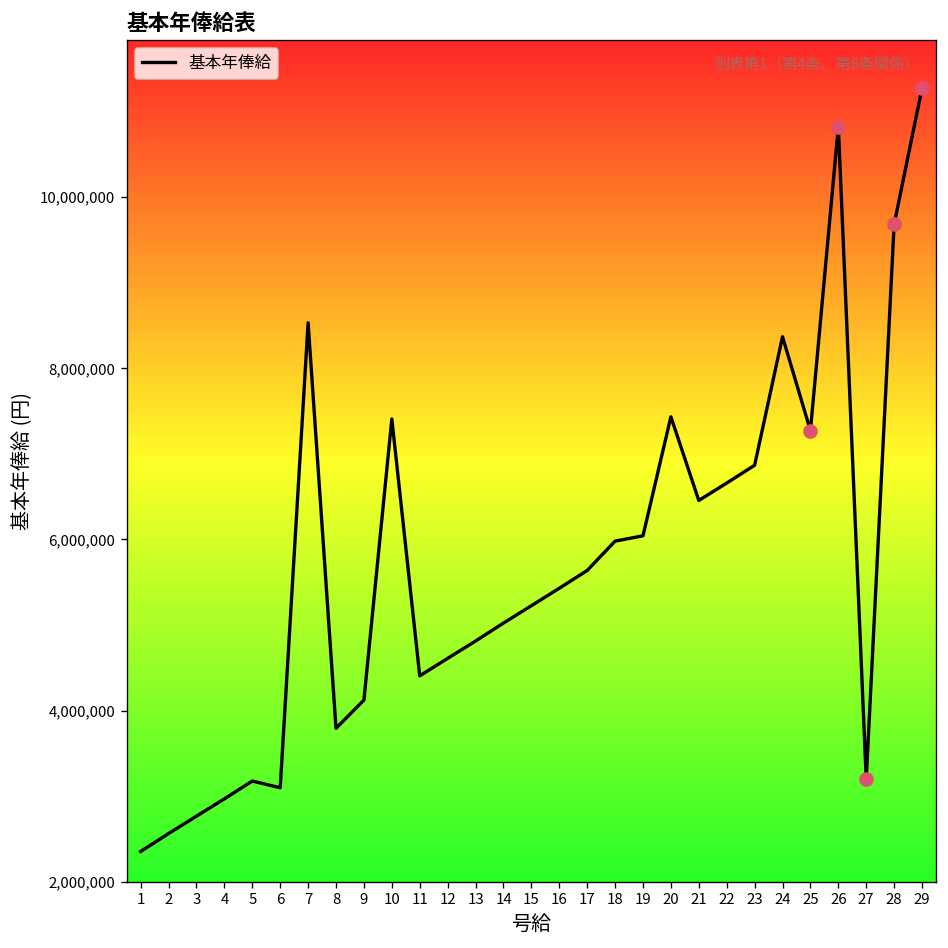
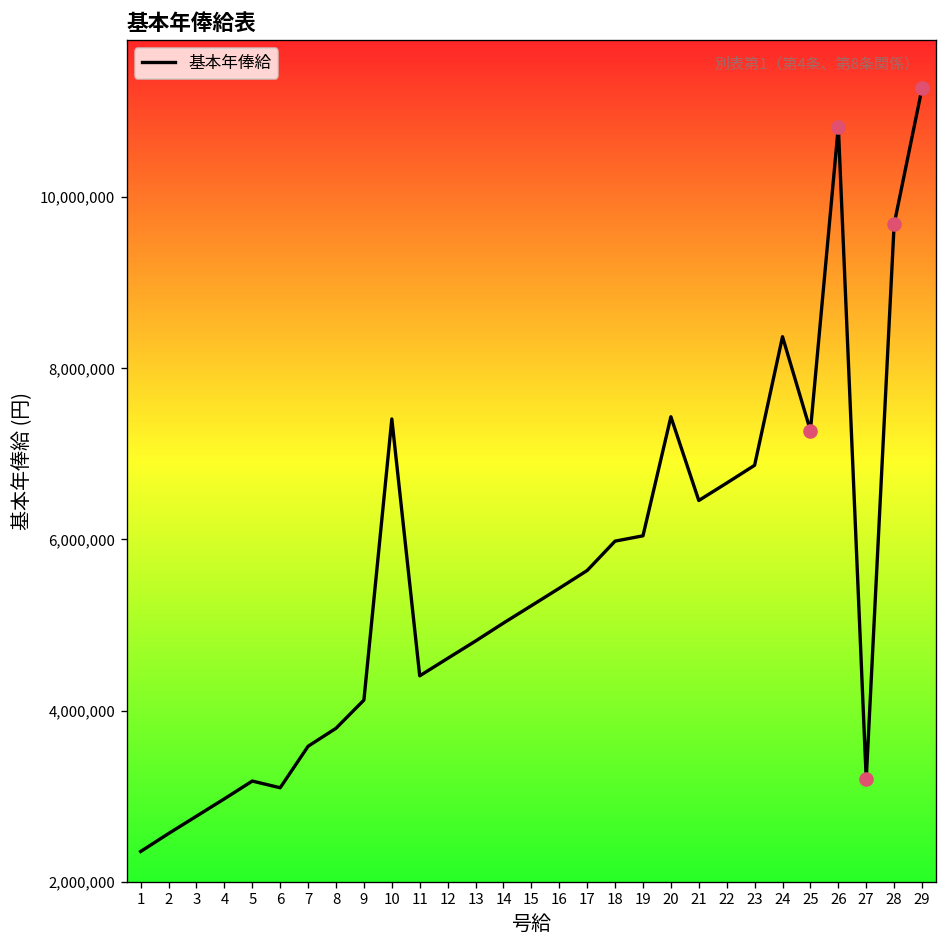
基本年俸給, 7: 8,500,000 -> 3,600,000
